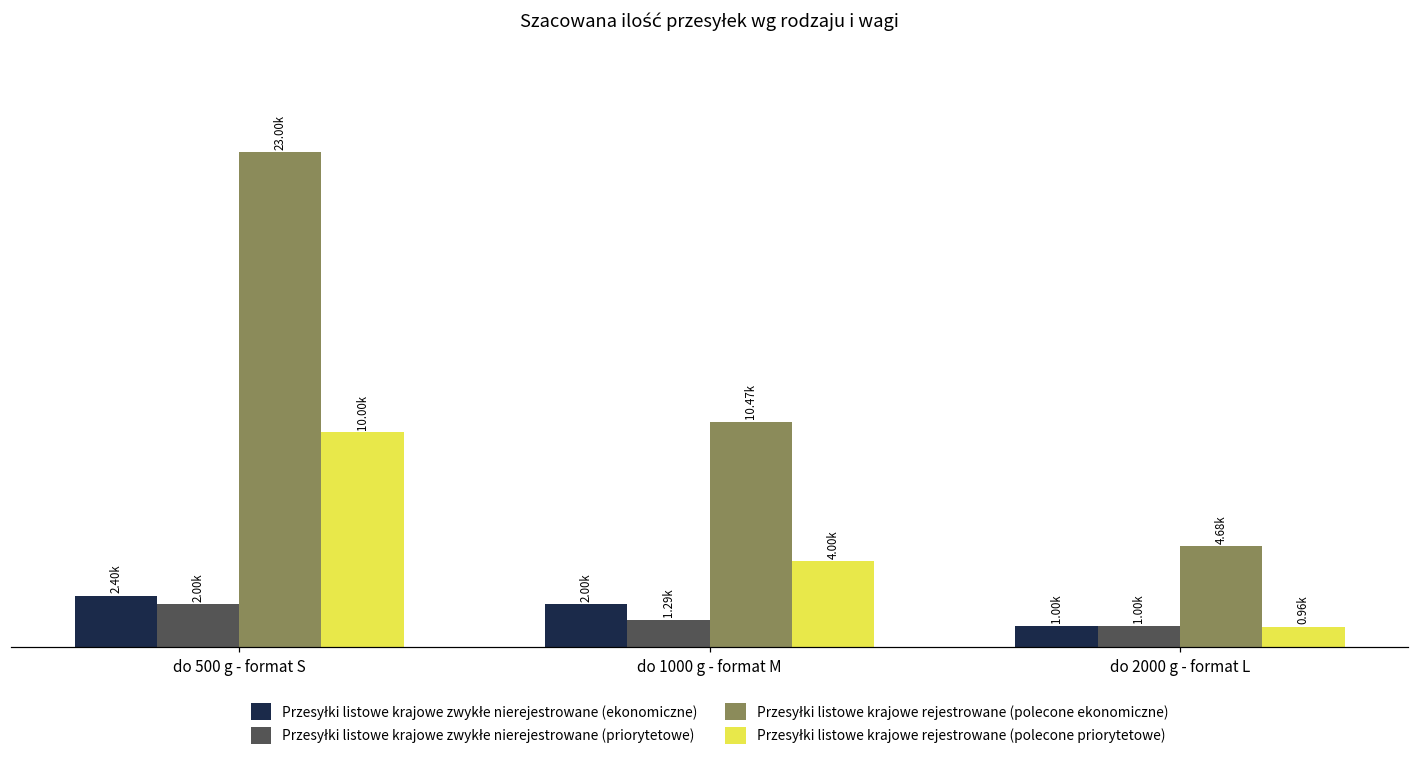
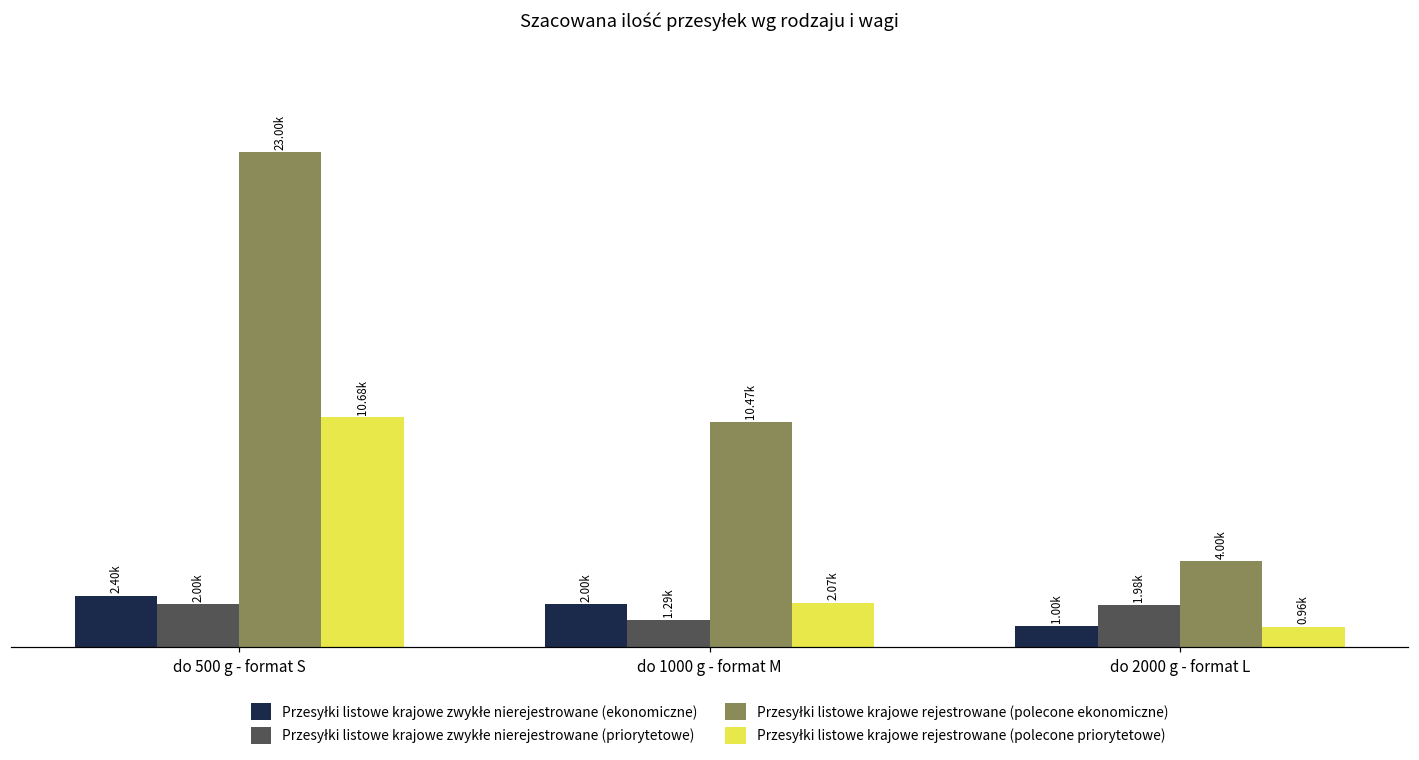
Przesyłki listowe krajowe rejestrowane (polecone priorytetowe), do 500 g - format S: 10.00k -> 10.68k
Przesyłki listowe krajowe rejestrowane (polecone priorytetowe), do 1000 g - format M: 4.00k -> 2.07k
Przesyłki listowe krajowe zwykłe nierejestrowane (priorytetowe), do 2000 g - format L: 1.00k -> 1.98k
Przesyłki listowe krajowe rejestrowane (polecone ekonomiczne), do 2000 g - format L: 4.68k -> 4.00k
